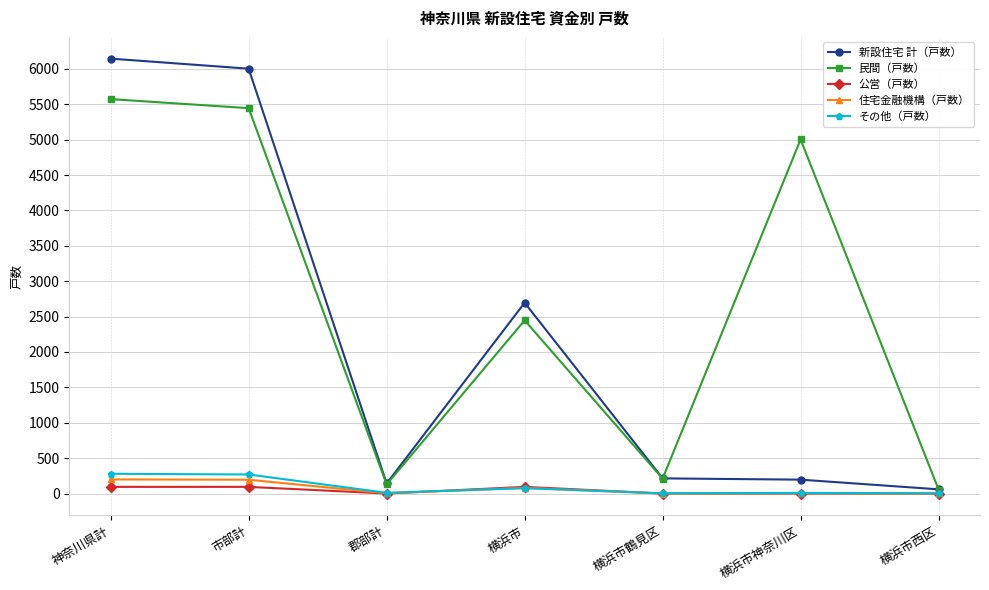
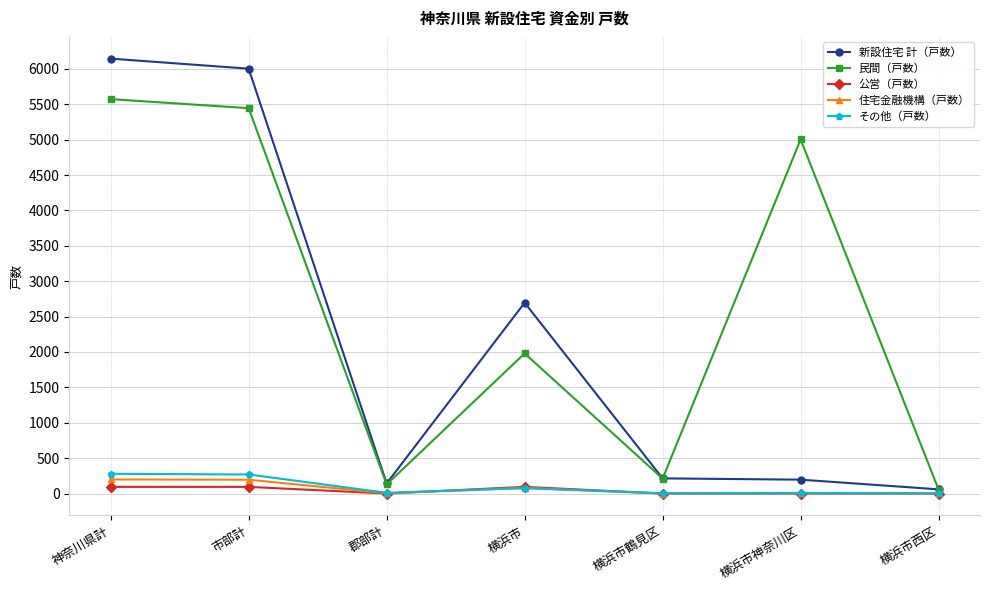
民間（戸数）, 横浜市: 2400 -> 2000
